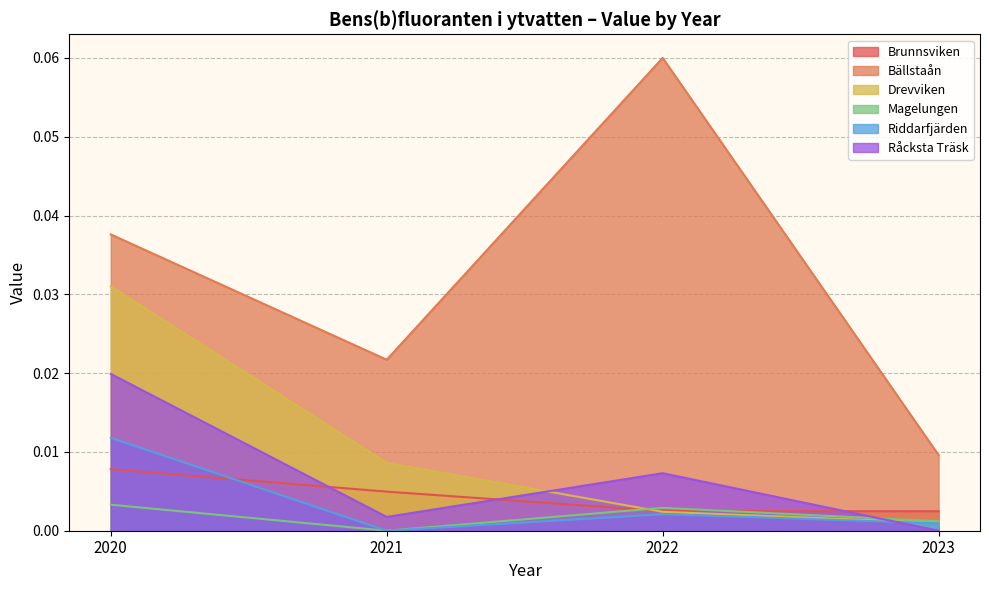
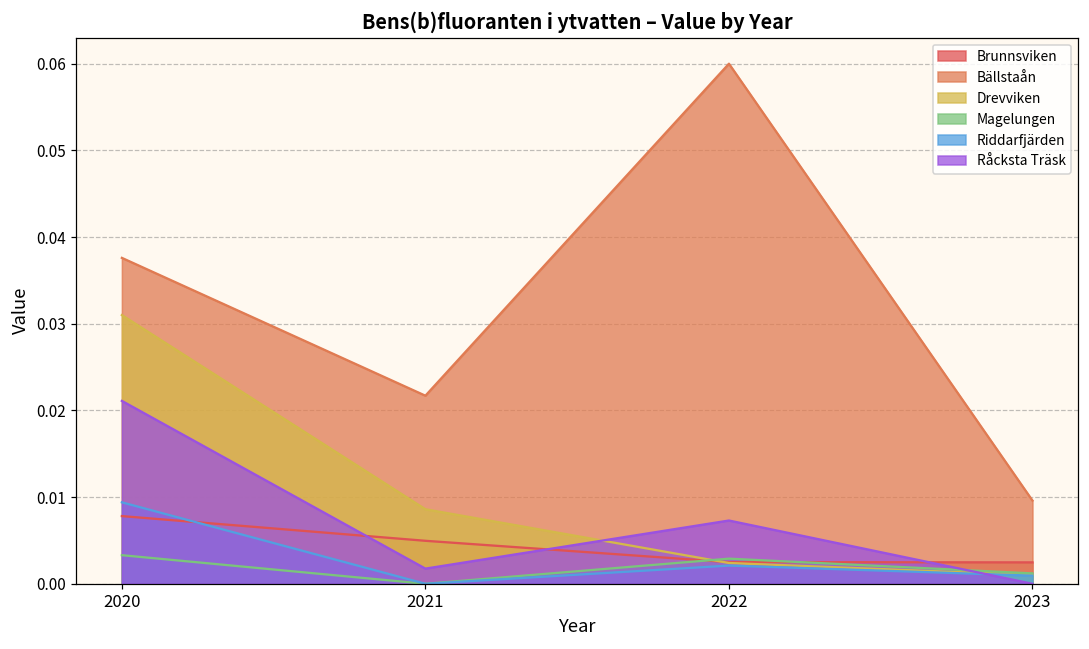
Riddarfjärden, 2020: 0.012 -> 0.009
Råcksta Träsk, 2020: 0.020 -> 0.021
